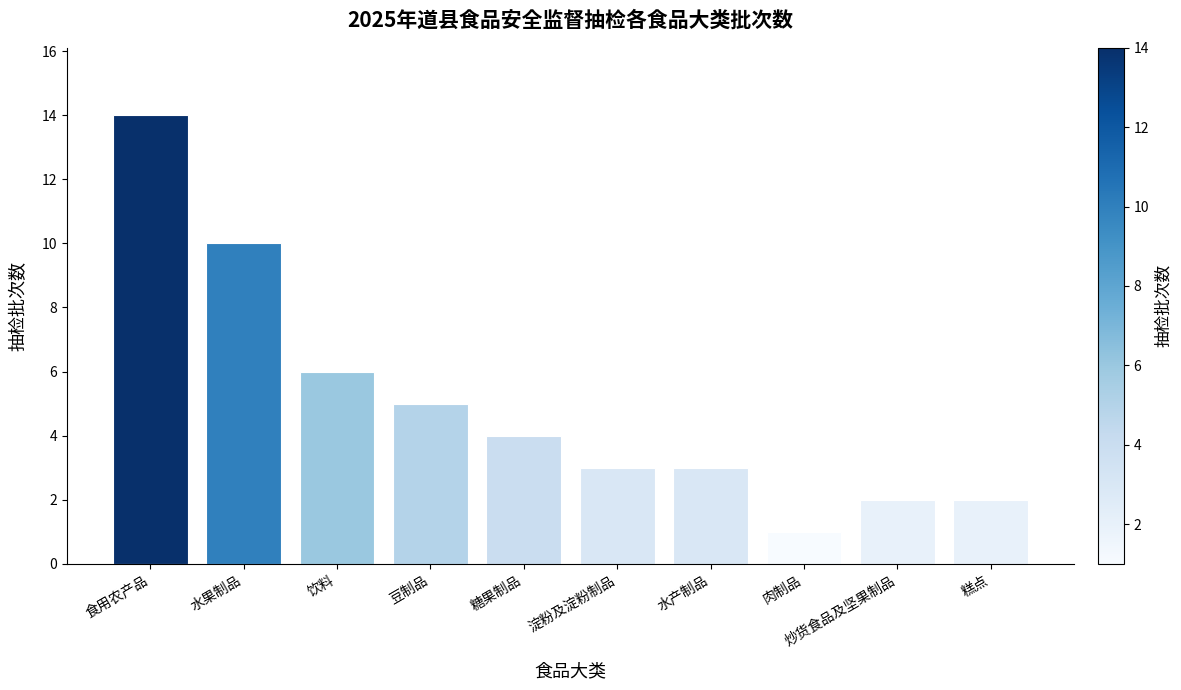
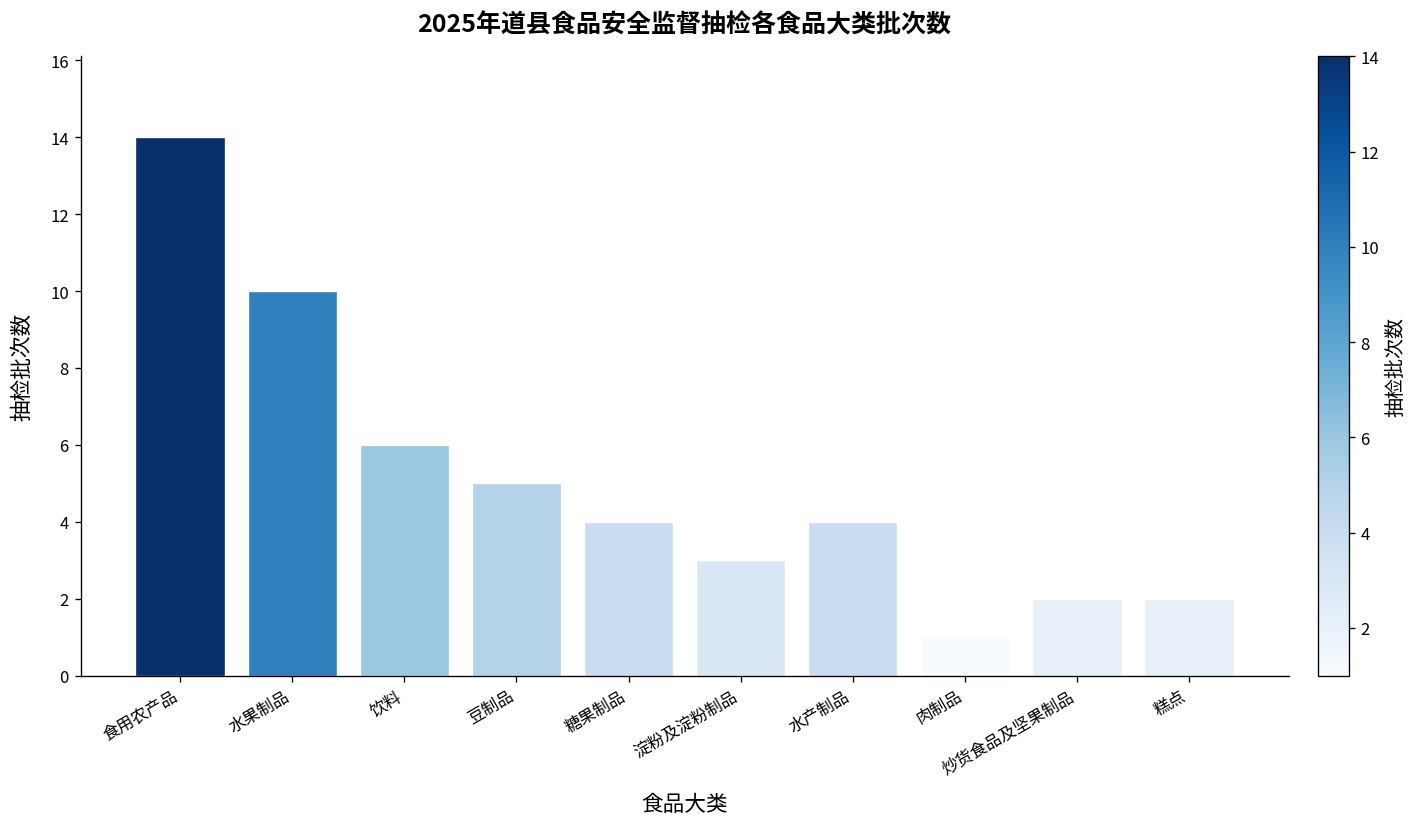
水产制品: 3 -> 4
